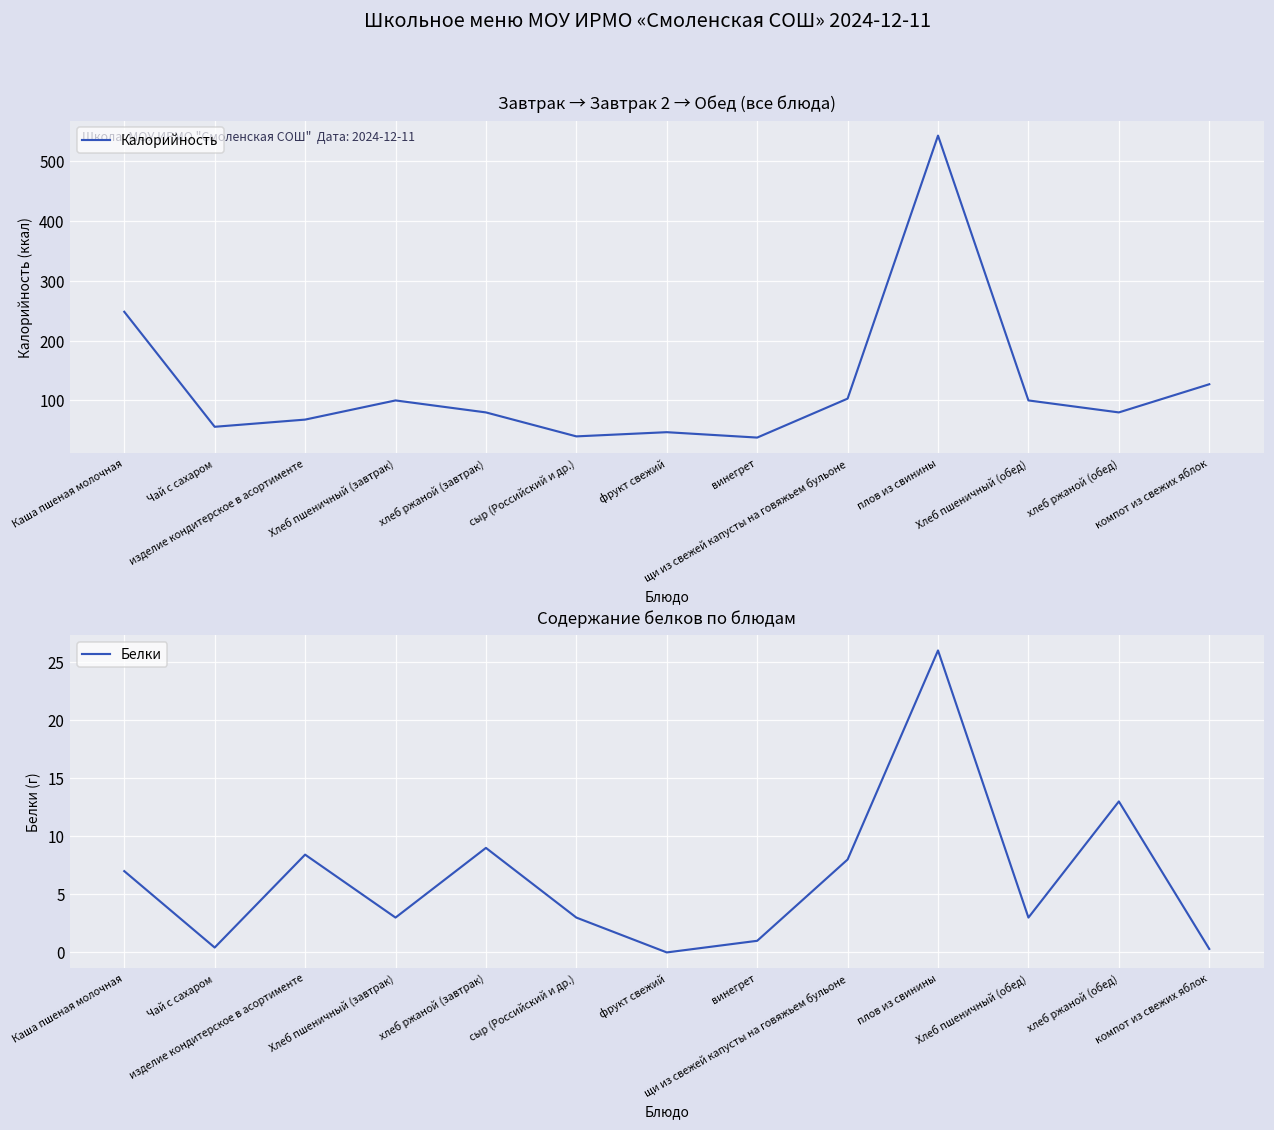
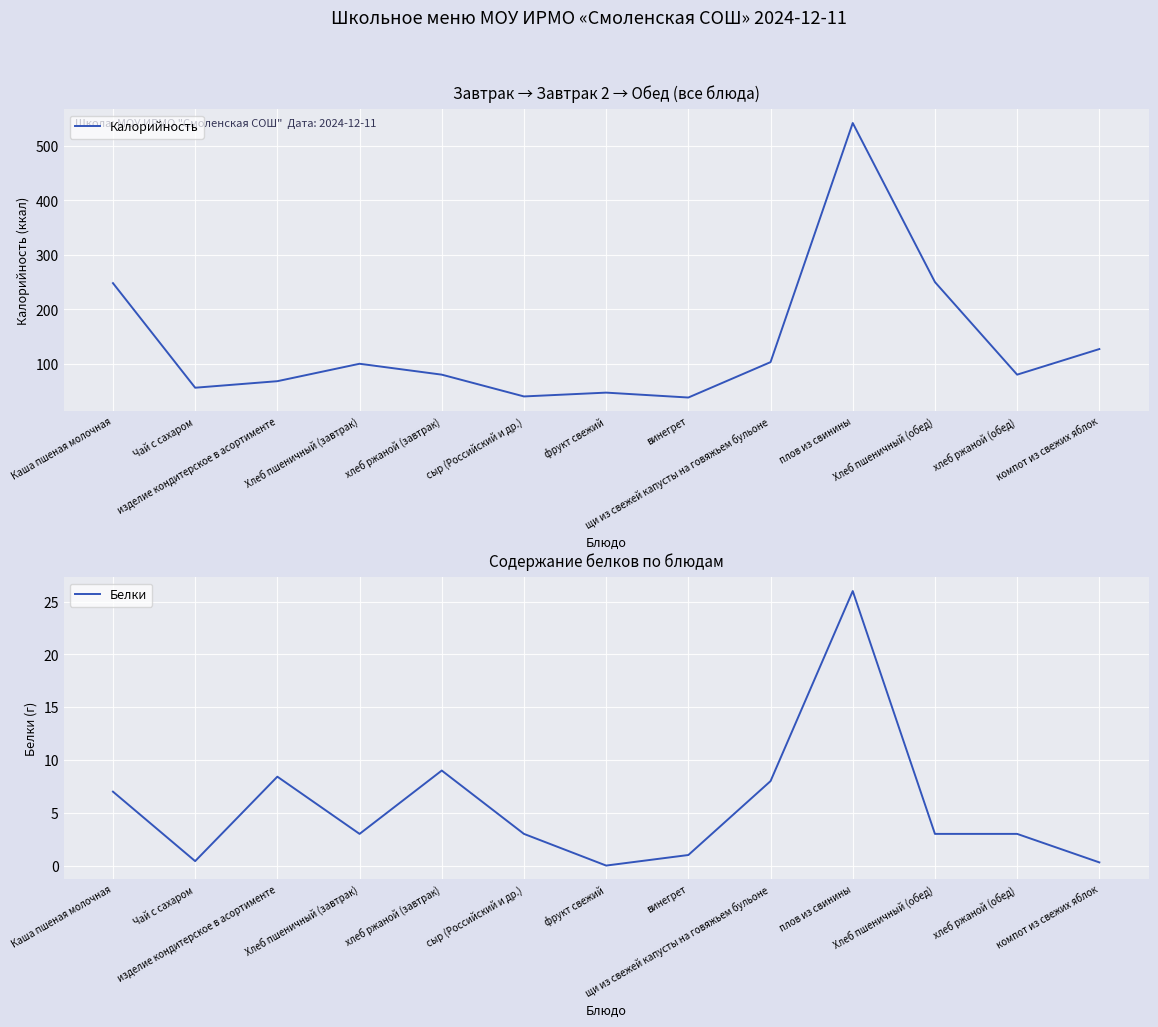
Завтрак → Завтрак 2 → Обед (все блюда), Хлеб пшеничный (обед): 100 -> 250
Содержание белков по блюдам, хлеб ржаной (обед): 13 -> 3
